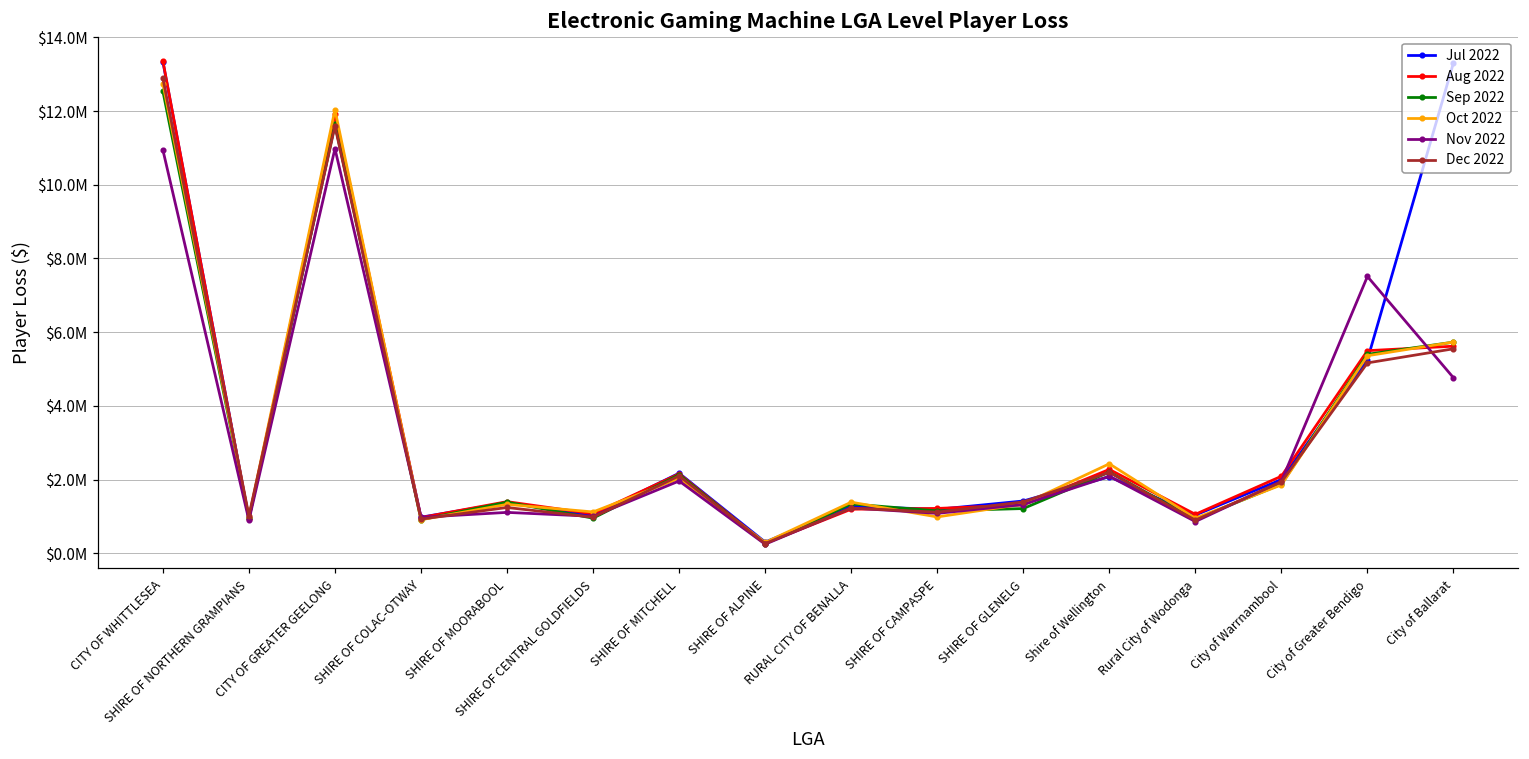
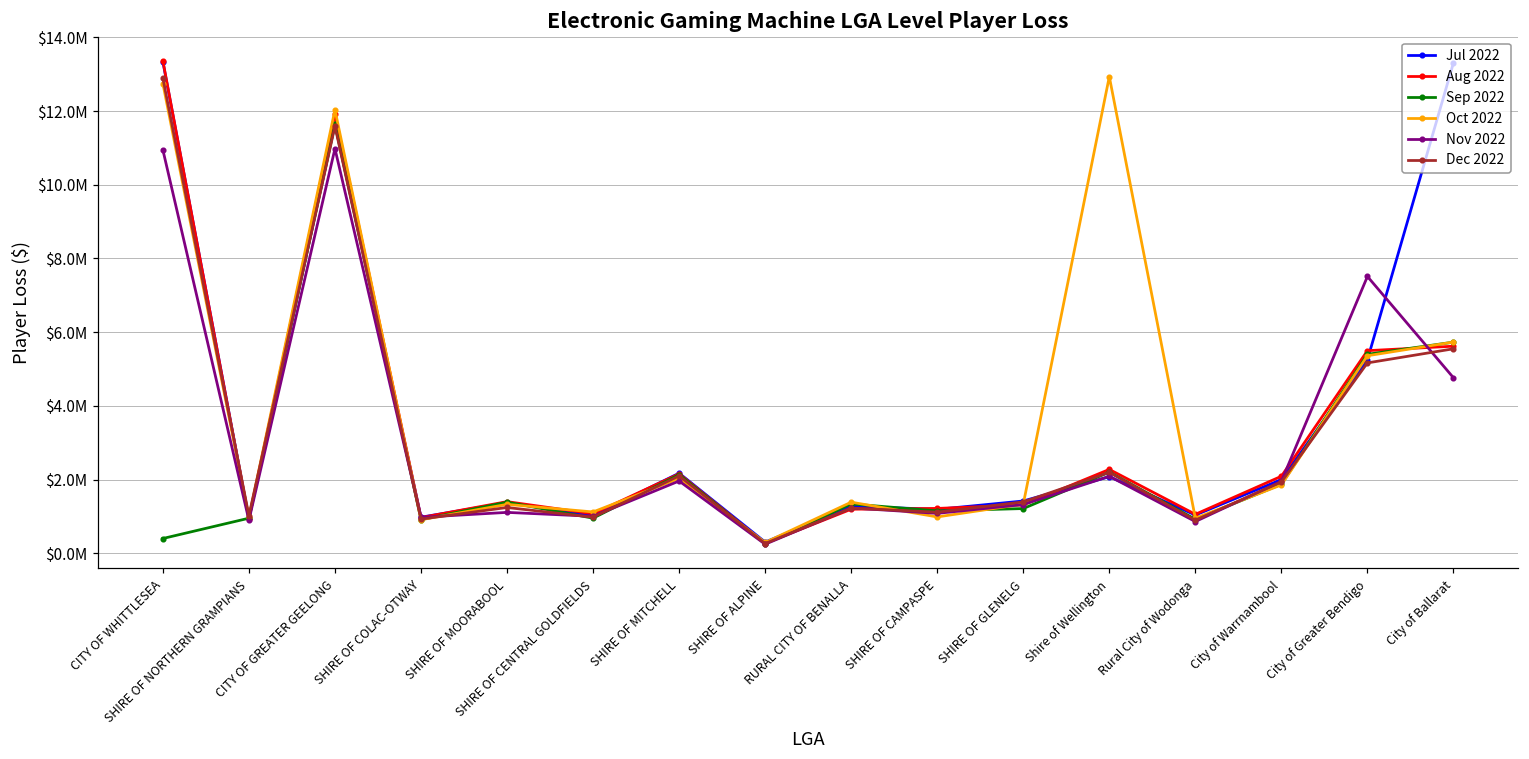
Sep 2022, CITY OF WHITTLESEA: $12500000 -> $400000
Oct 2022, Shire of Wellington: $2400000 -> $12900000
